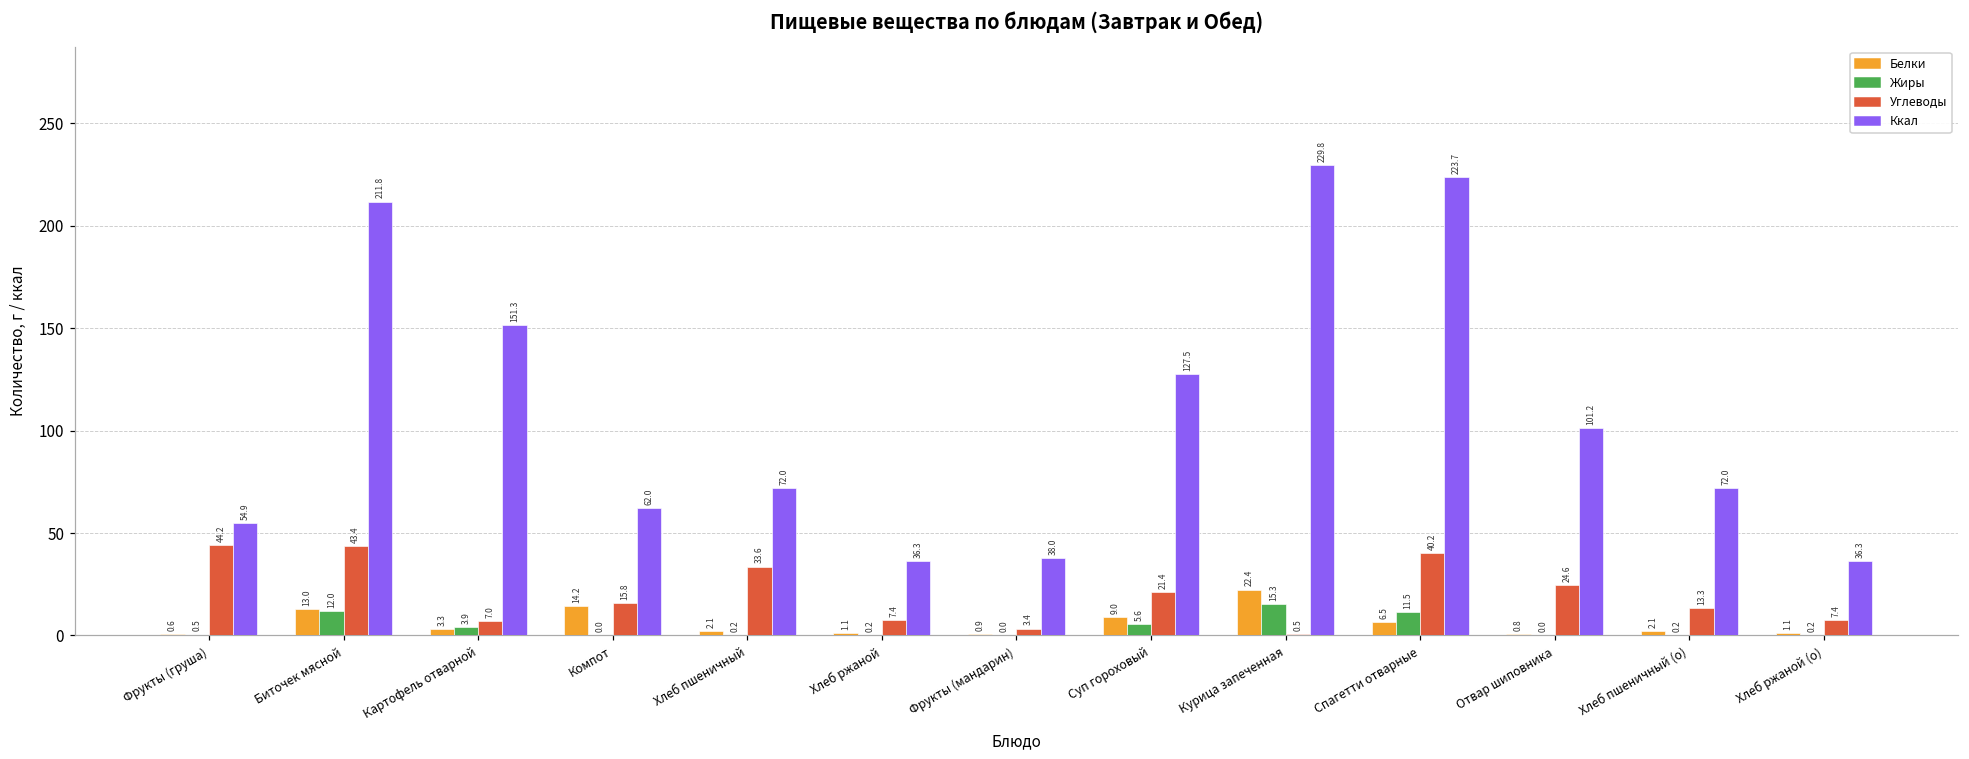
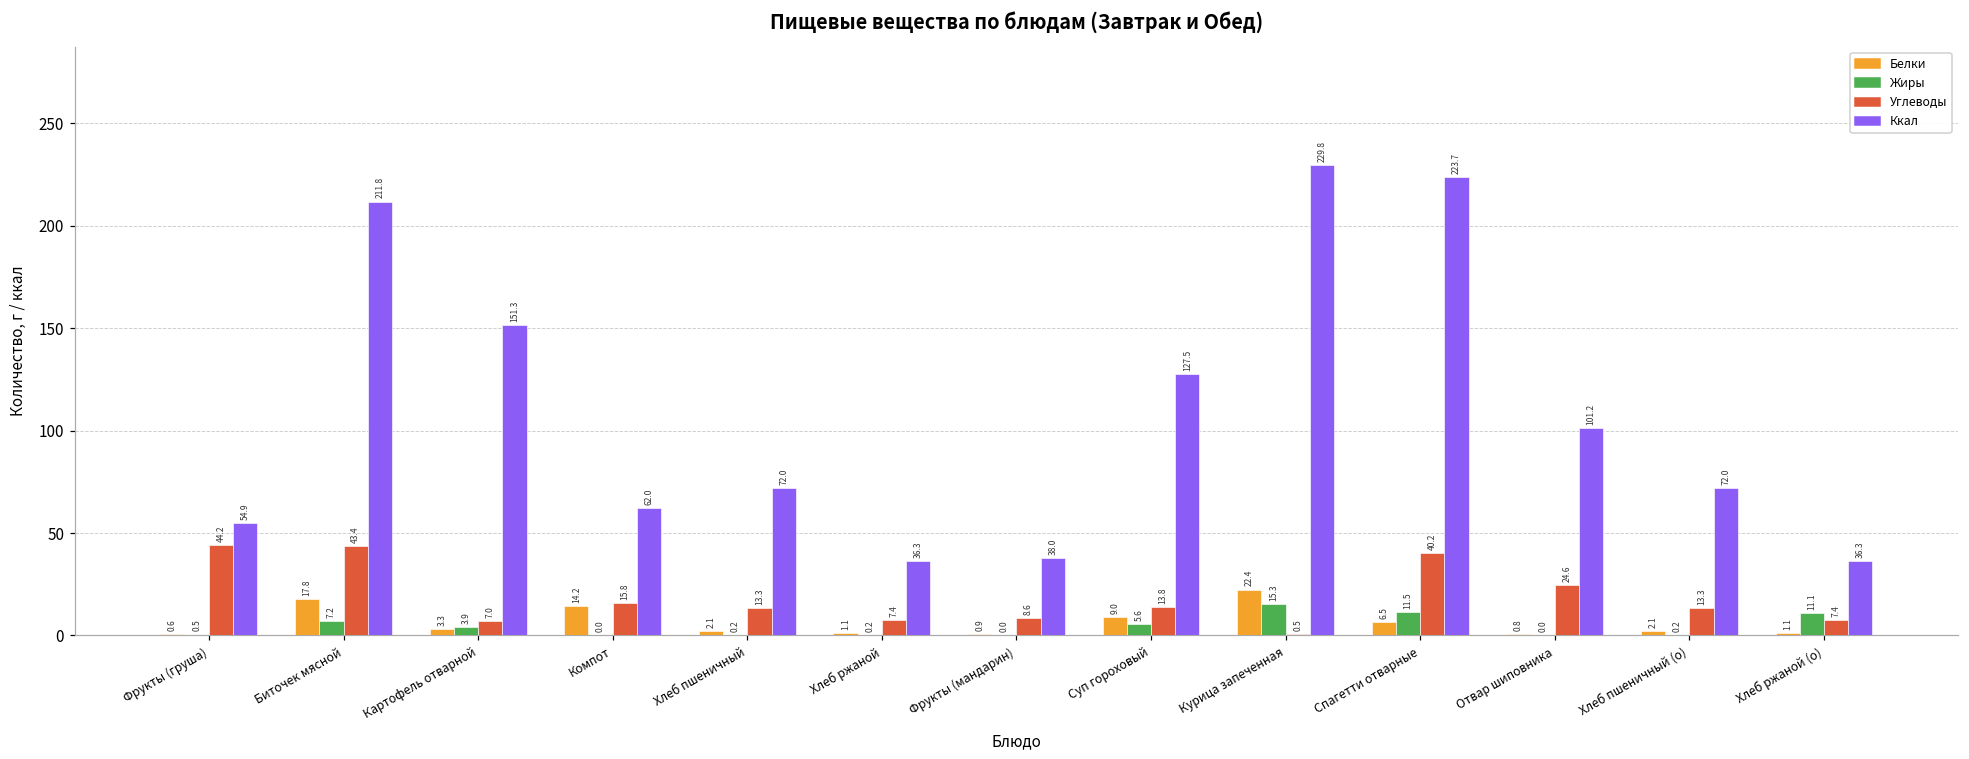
Белки, Биточек мясной: 13.0 -> 17.8
Жиры, Биточек мясной: 12.0 -> 7.2
Углеводы, Хлеб пшеничный: 33.6 -> 13.3
Углеводы, Фрукты (мандарин): 3.4 -> 8.6
Углеводы, Суп гороховый: 21.4 -> 13.8
Жиры, Хлеб ржаной (о): 0.2 -> 11.1
